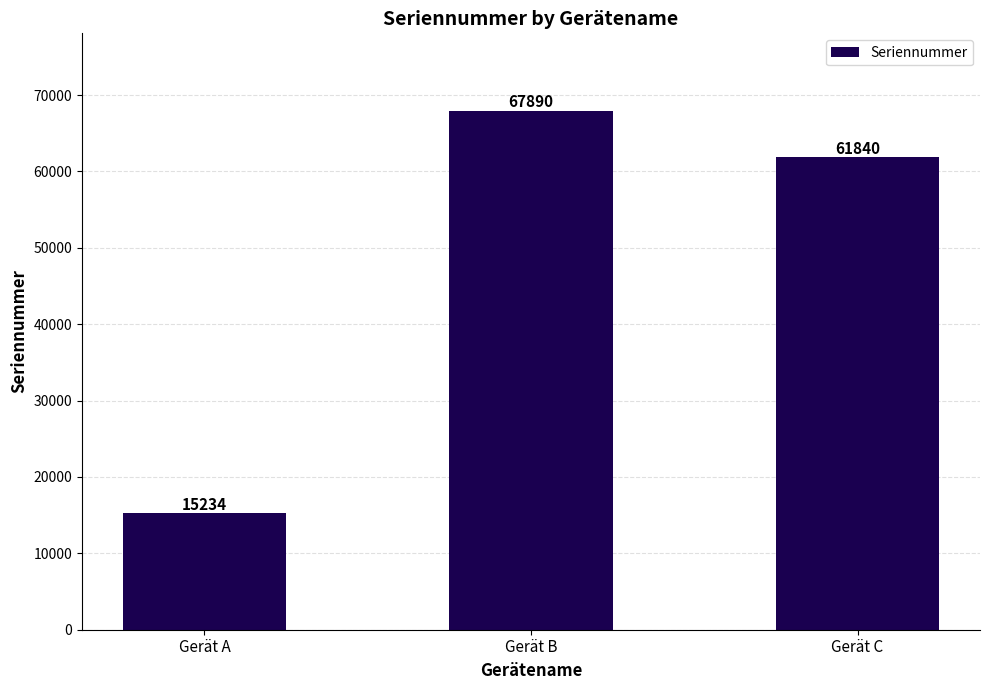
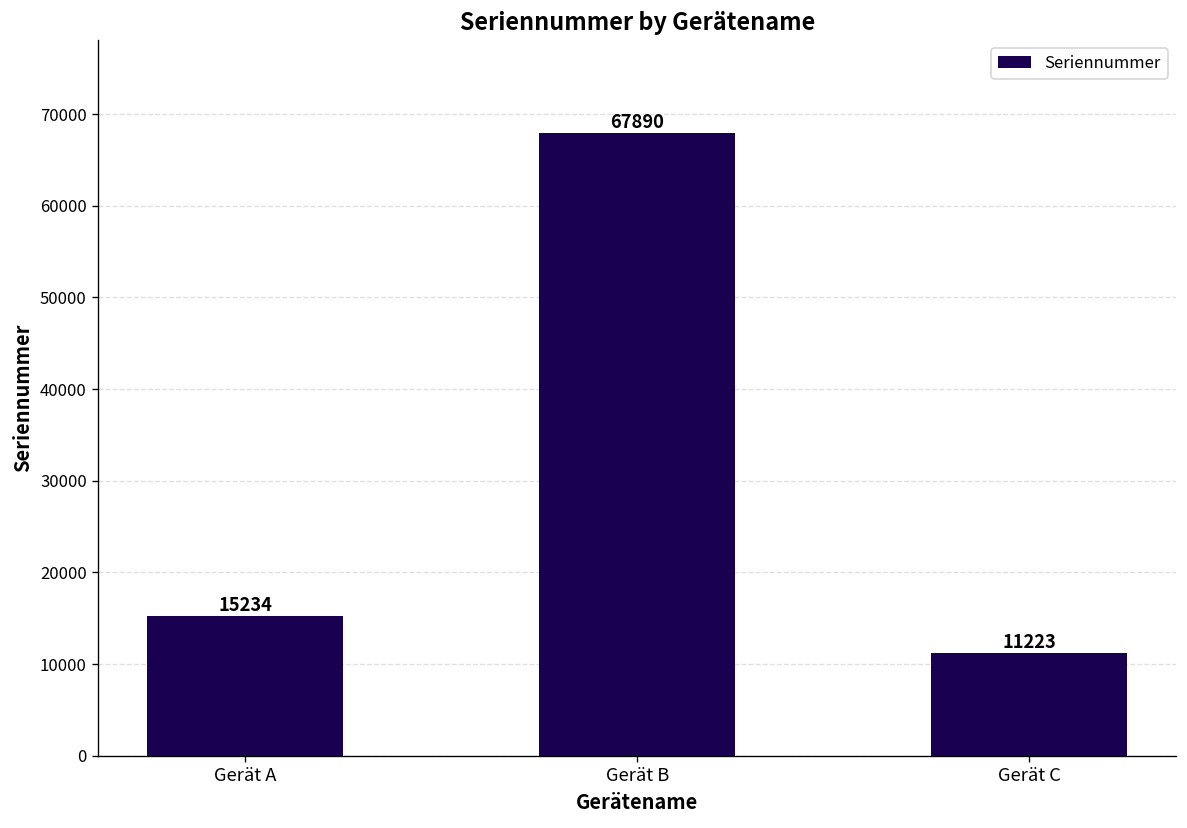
Gerät C: 61840 -> 11223
